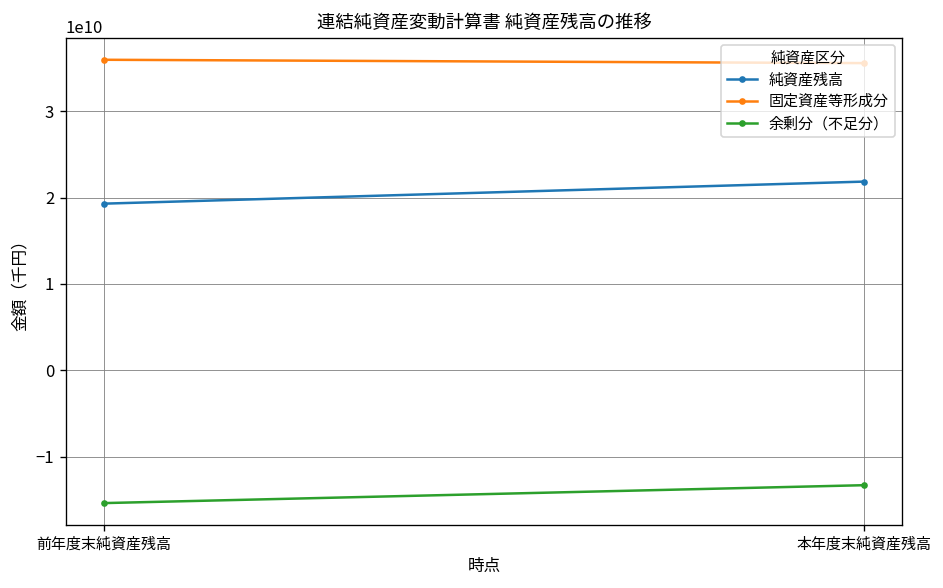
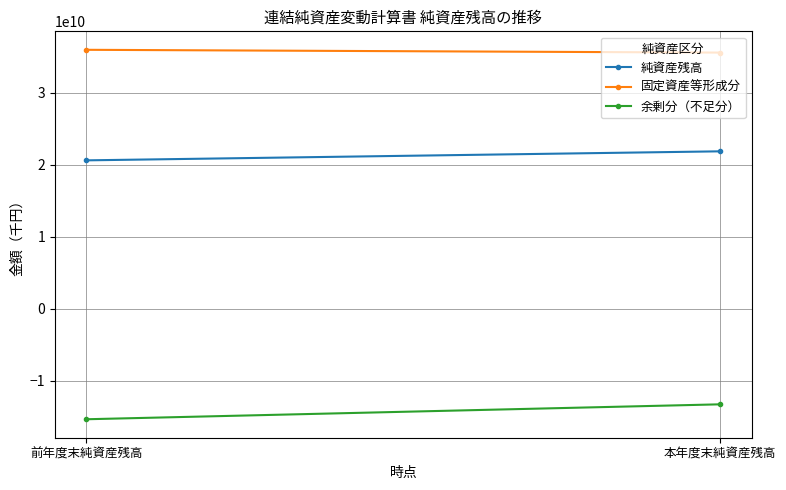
純資産残高, 前年度末純資産残高: 19000000000 -> 21000000000
